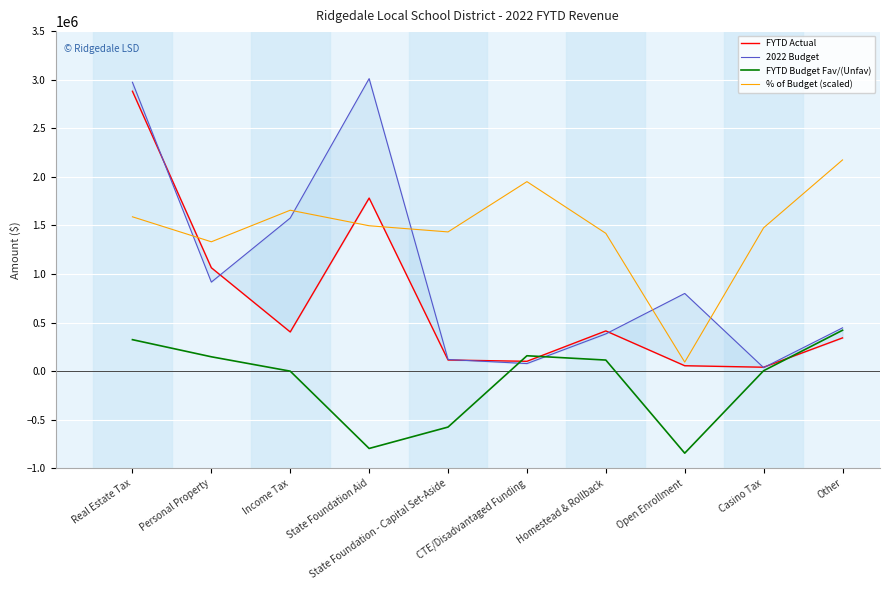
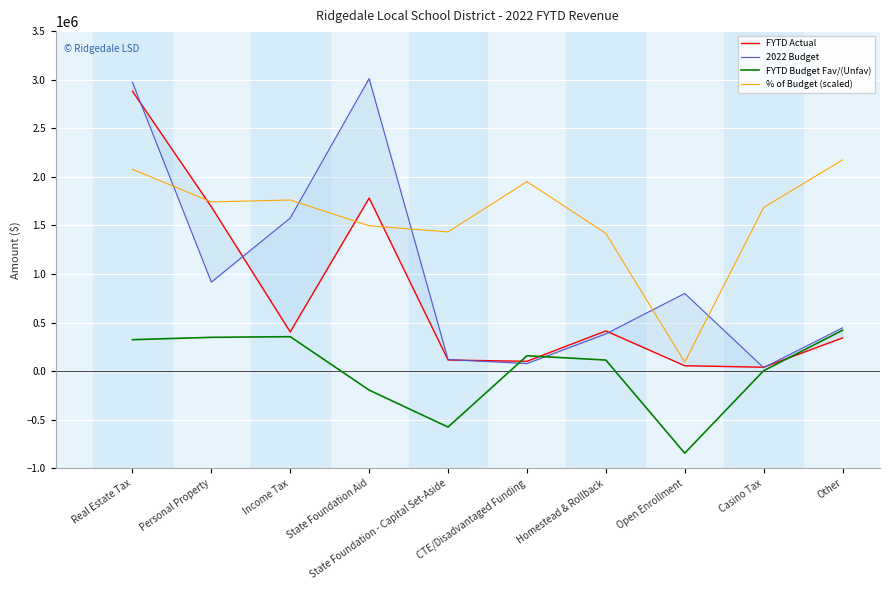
% of Budget (scaled), Real Estate Tax: 1600000 -> 2100000
FYTD Actual, Personal Property: 1100000 -> 1700000
FYTD Budget Fav/(Unfav), Personal Property: 100000 -> 300000
% of Budget (scaled), Personal Property: 1300000 -> 1700000
FYTD Budget Fav/(Unfav), Income Tax: 0 -> 400000
% of Budget (scaled), Income Tax: 1700000 -> 1800000
FYTD Budget Fav/(Unfav), State Foundation Aid: -800000 -> -200000
% of Budget (scaled), Casino Tax: 1500000 -> 1700000
